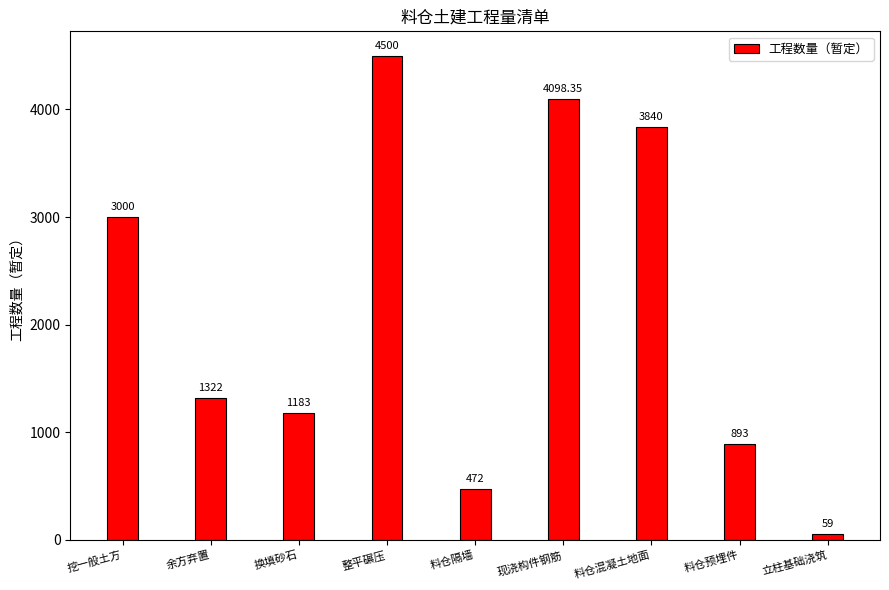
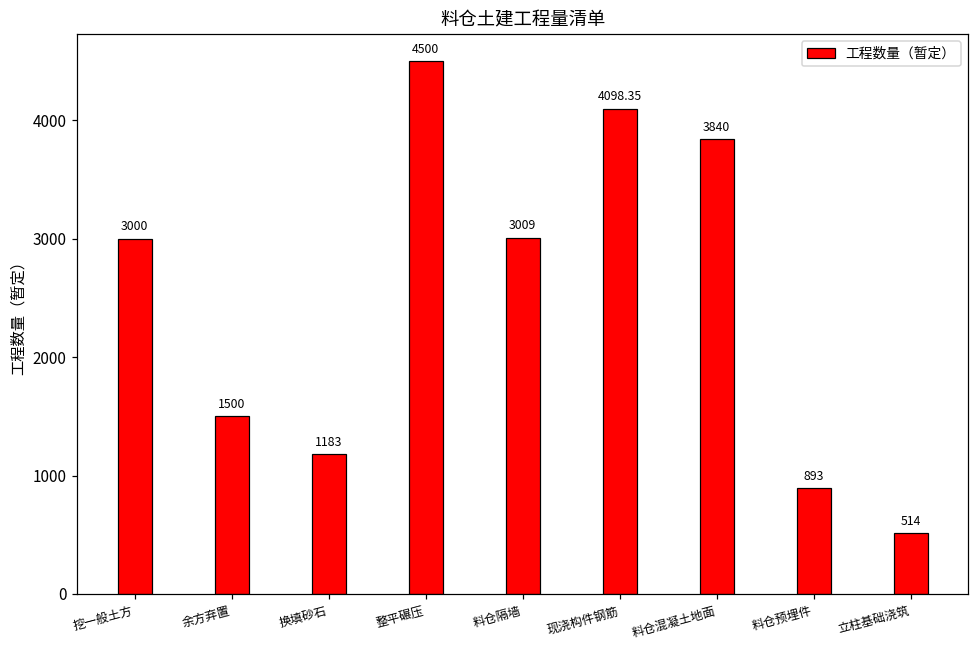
余方弃置: 1322 -> 1500
料仓隔墙: 472 -> 3009
立柱基础浇筑: 59 -> 514
